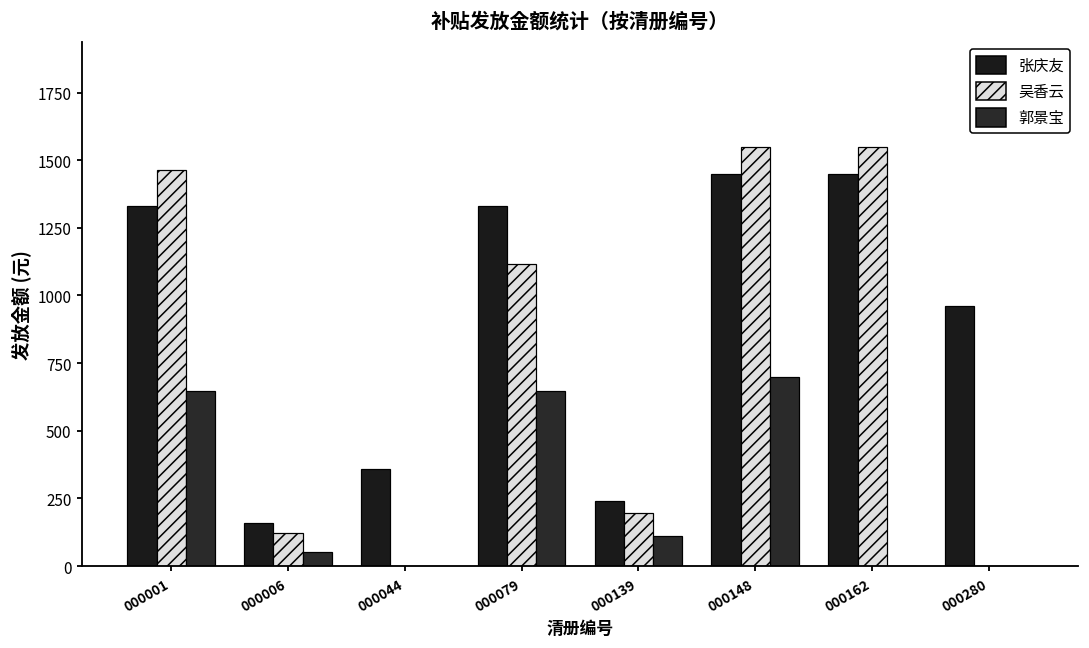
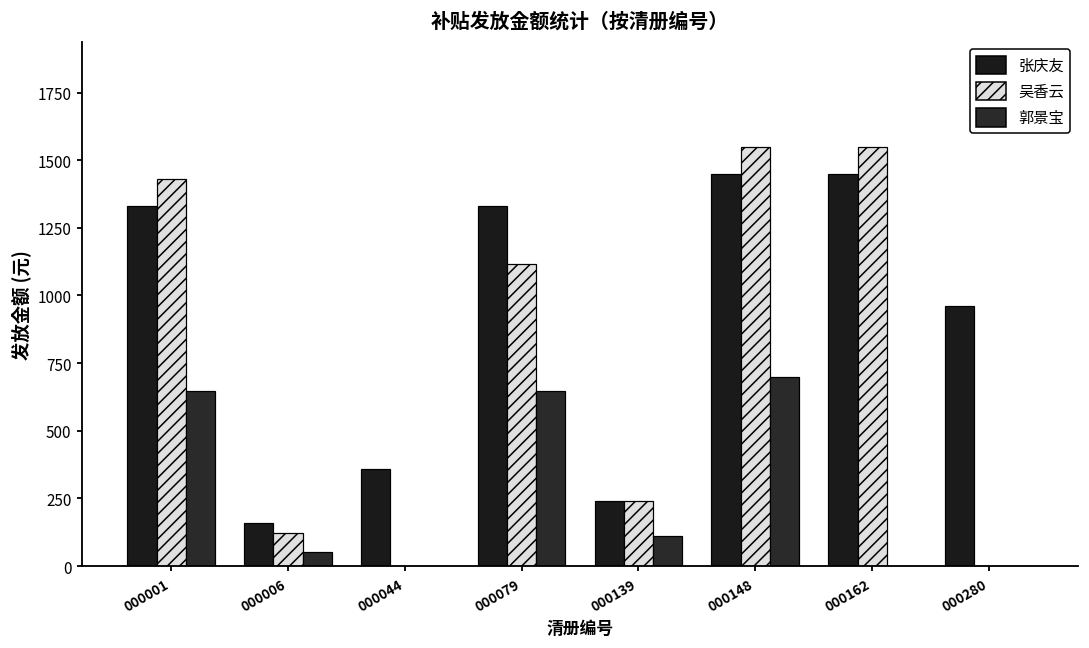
吴香云, 000001: 1460 -> 1430
吴香云, 000139: 200 -> 240
